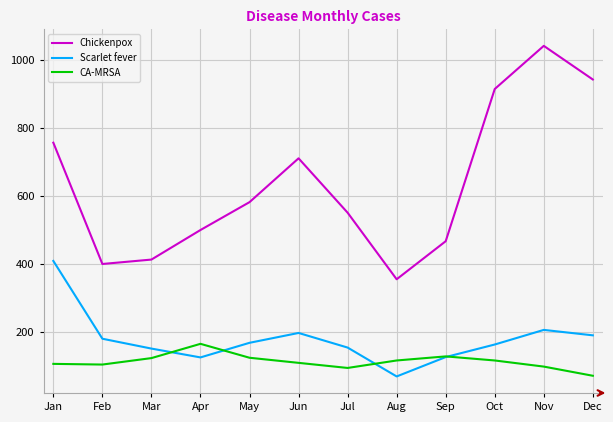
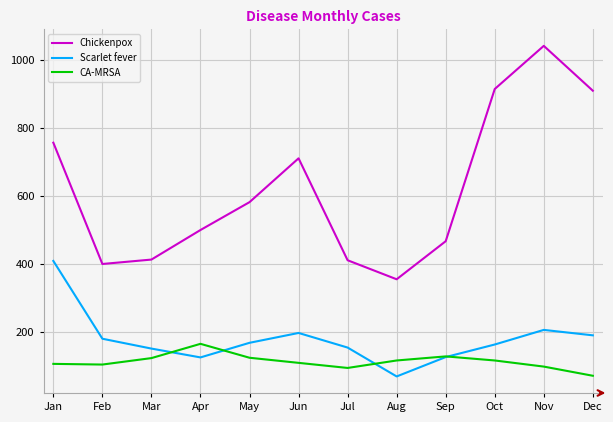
Chickenpox, Jul: 550 -> 410
Chickenpox, Dec: 940 -> 910
